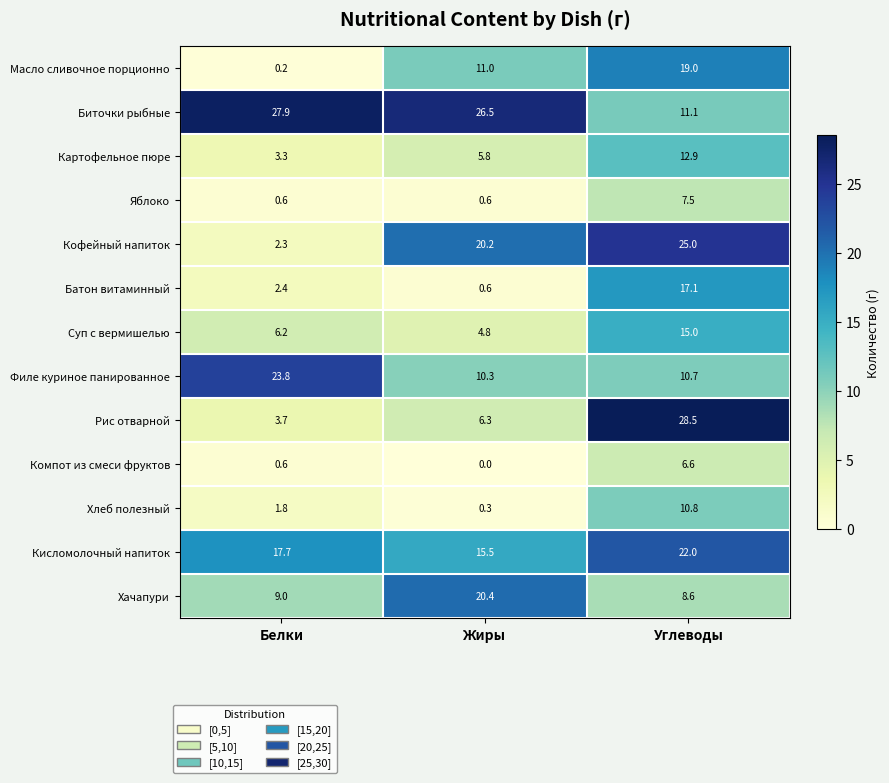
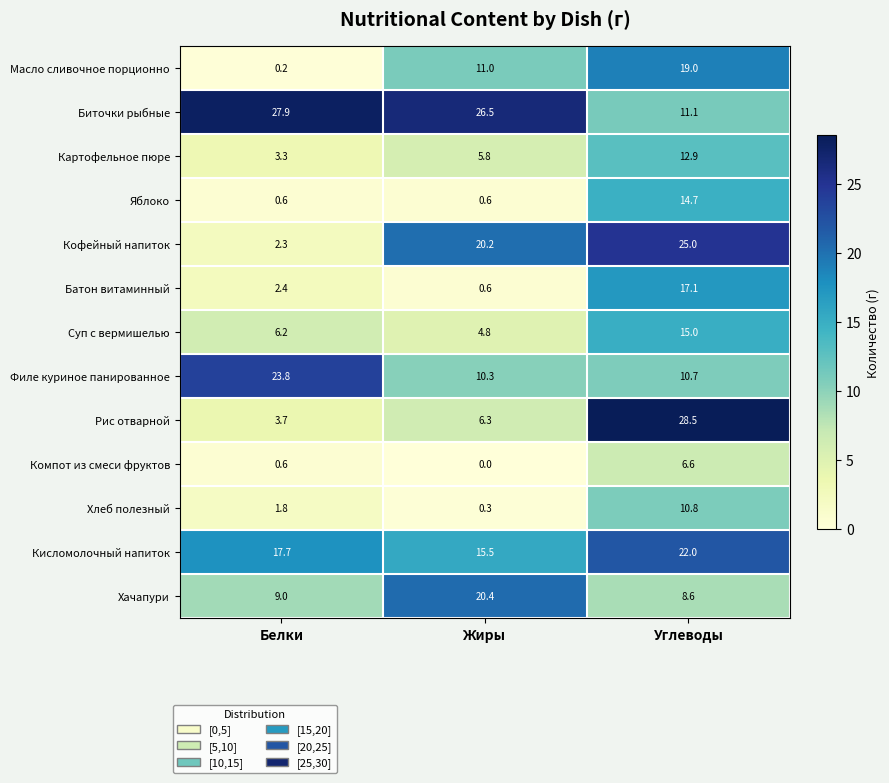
Яблоко, Углеводы: 7.5 -> 14.7
